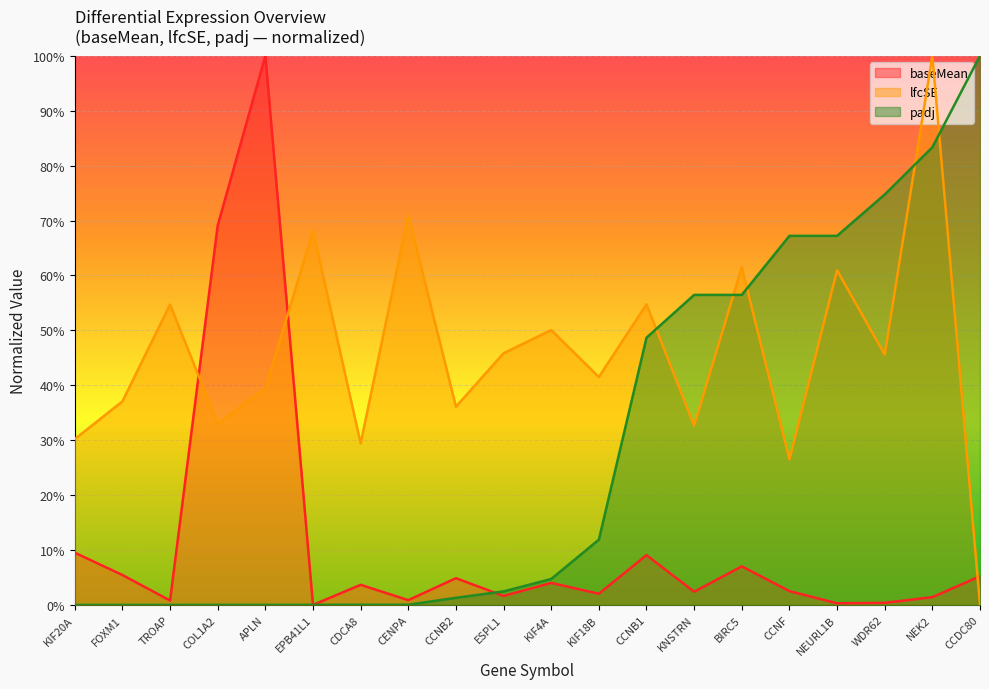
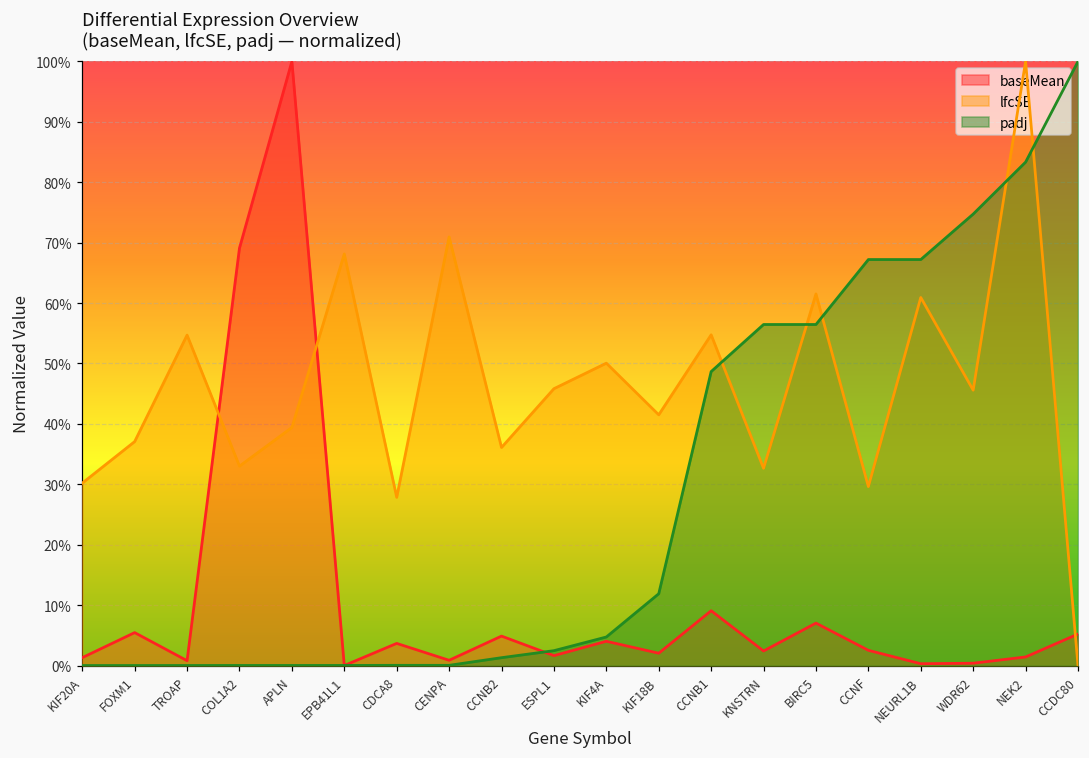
baseMean, KIF20A: 10% -> 1%
lfcSE, CDCA8: 29% -> 28%
lfcSE, CCNF: 26% -> 30%
